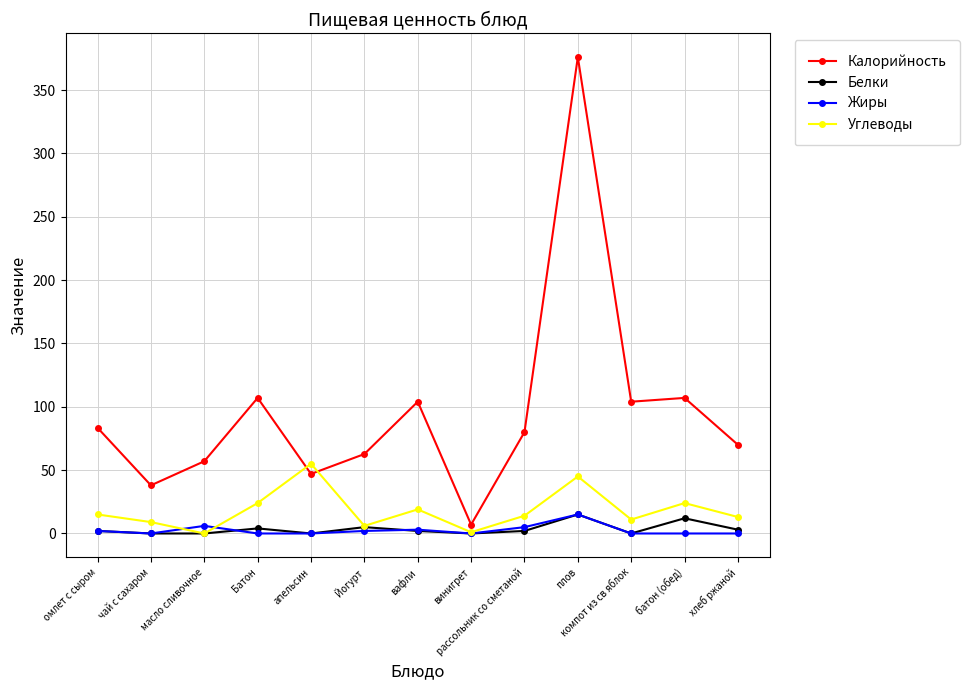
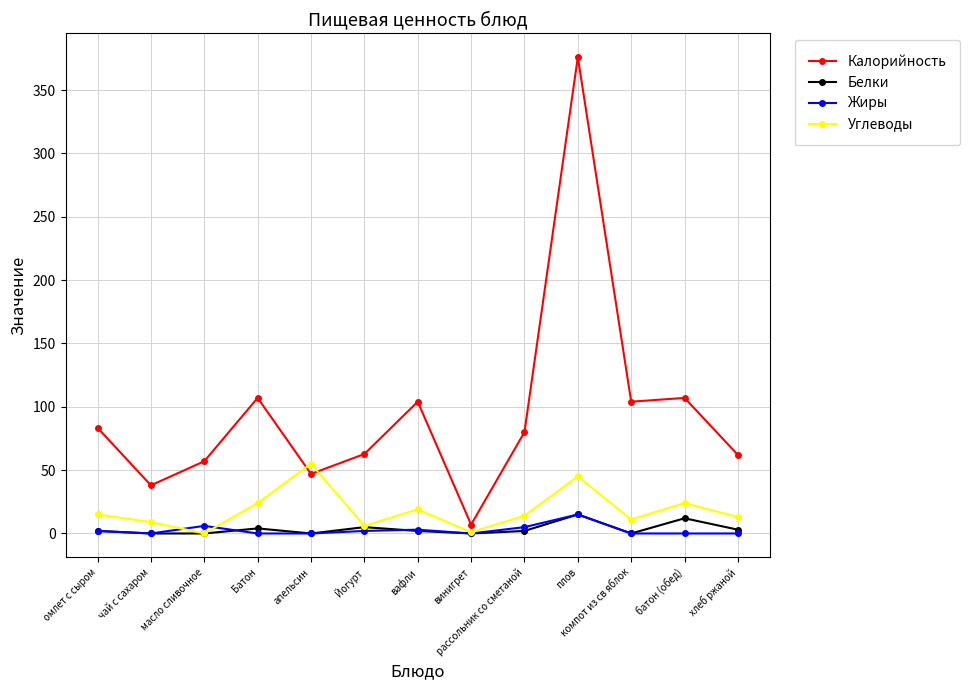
Калорийность, хлеб ржаной: 70 -> 62
